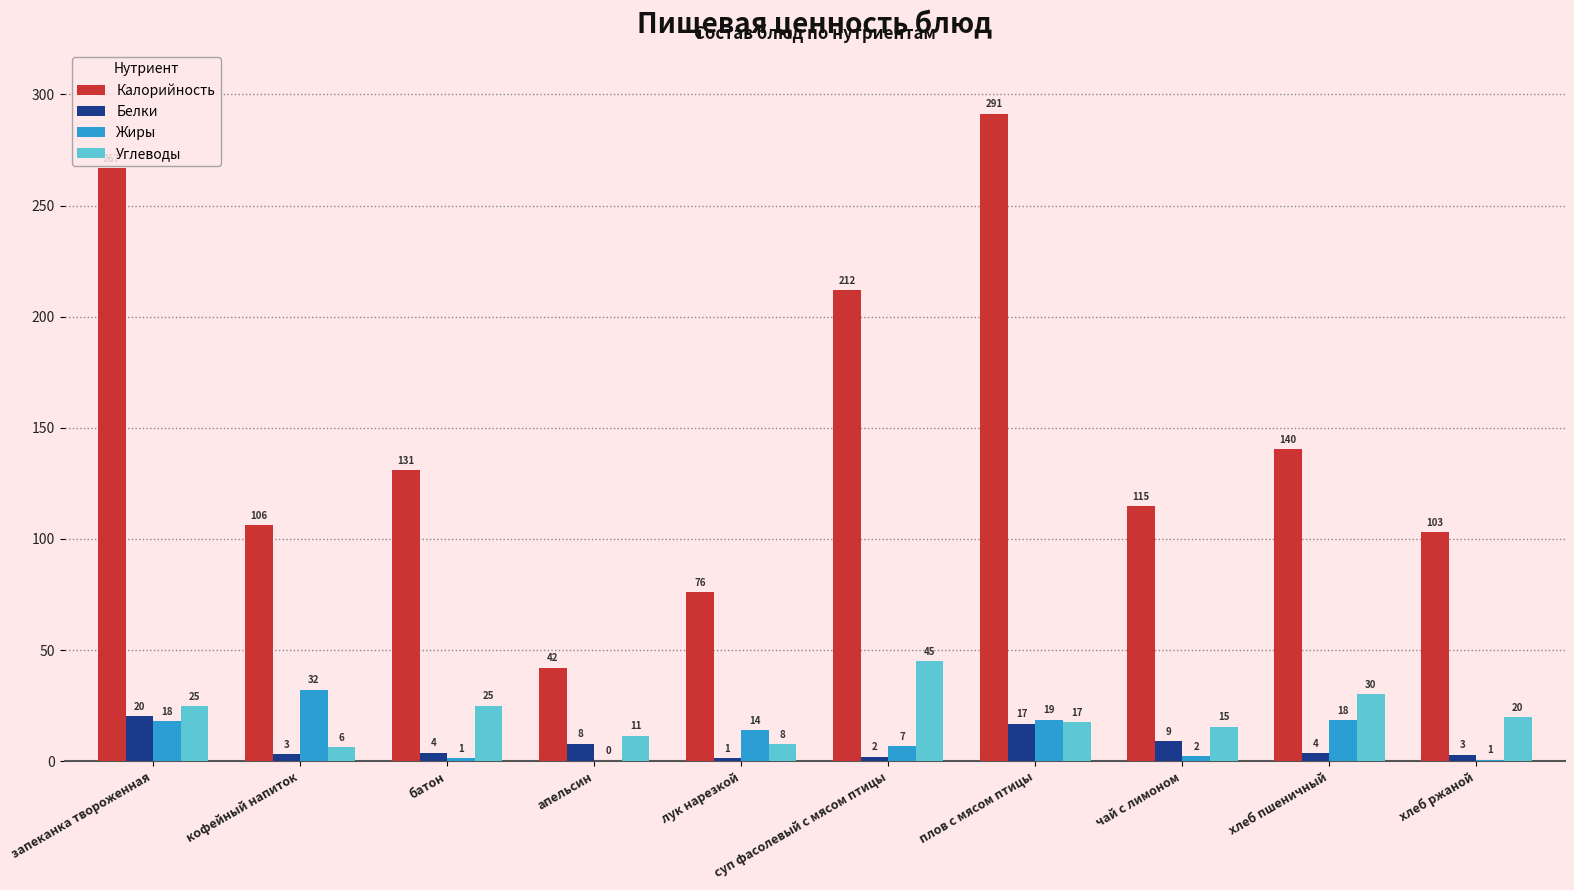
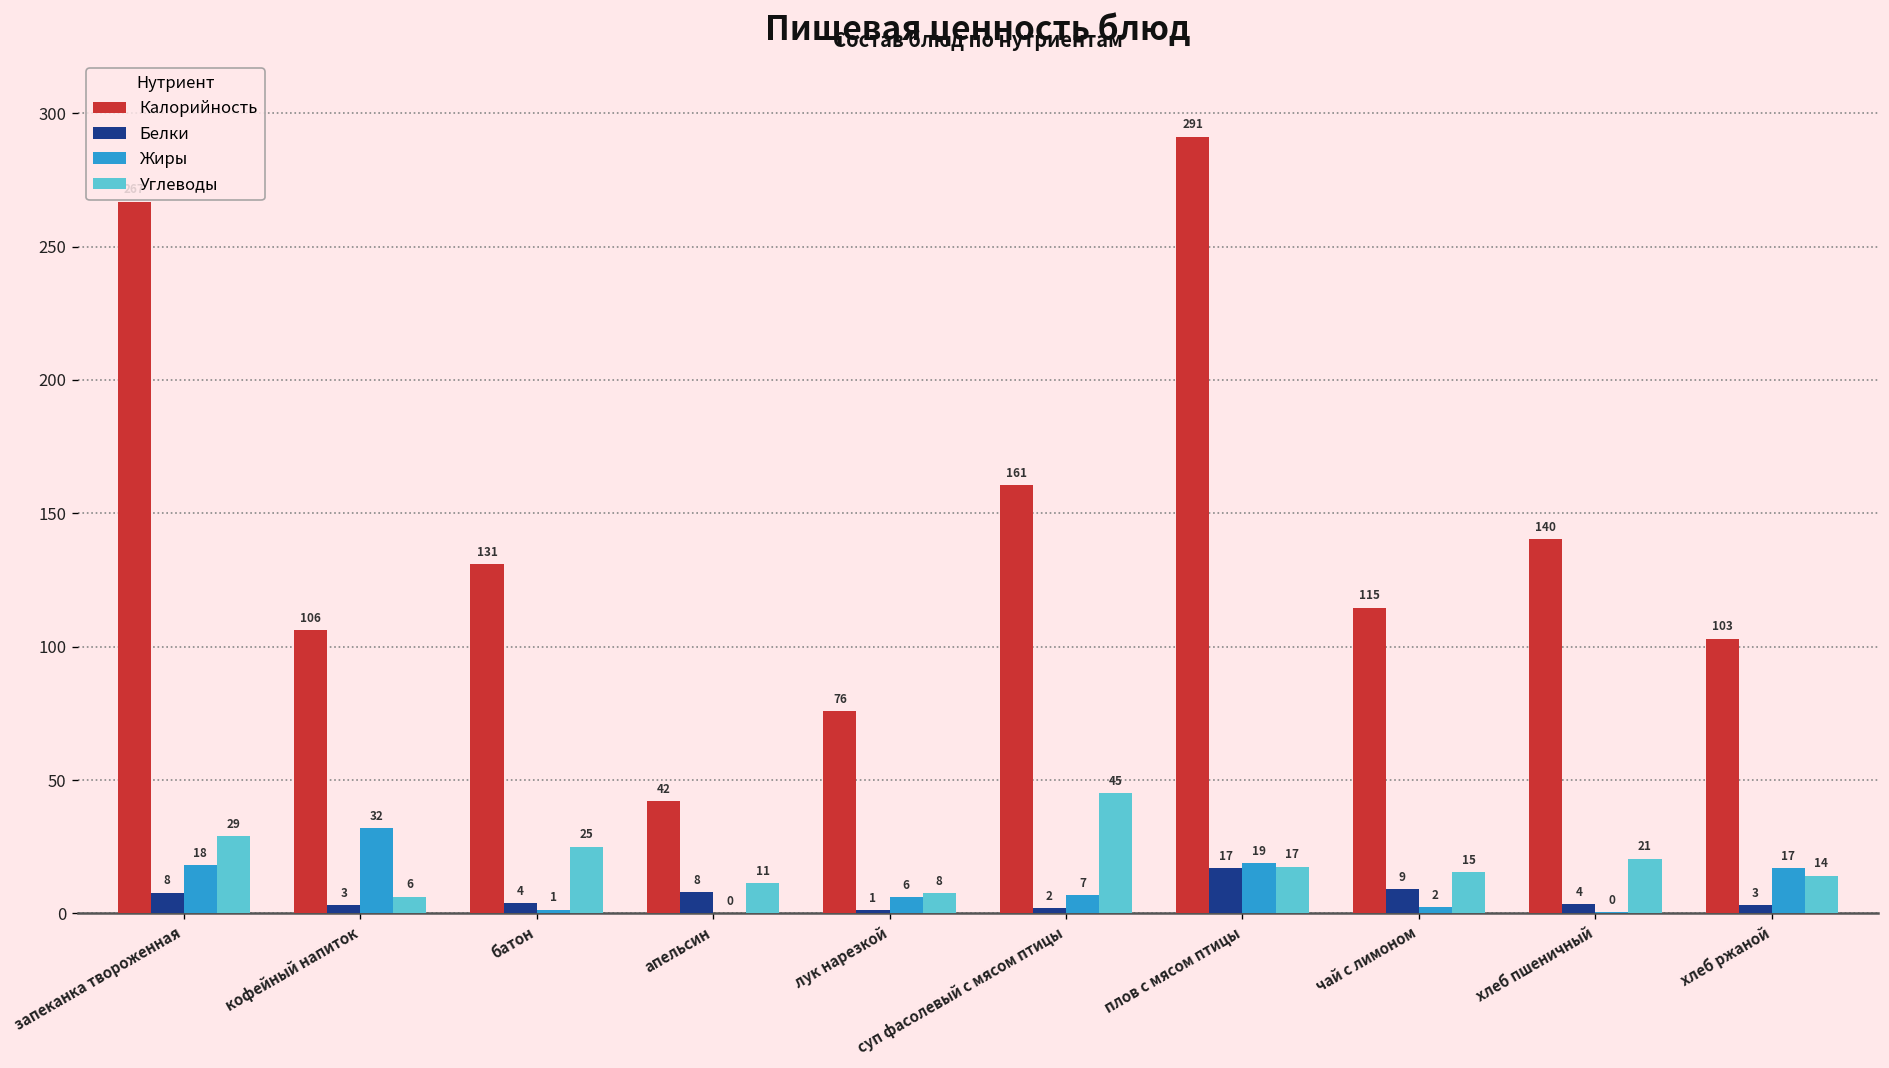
Белки, запеканка твороженная: 20 -> 8
Углеводы, запеканка твороженная: 25 -> 29
Жиры, лук нарезкой: 14 -> 6
Калорийность, суп фасолевый с мясом птицы: 212 -> 161
Жиры, хлеб пшеничный: 18 -> 0
Углеводы, хлеб пшеничный: 30 -> 21
Жиры, хлеб ржаной: 1 -> 17
Углеводы, хлеб ржаной: 20 -> 14
